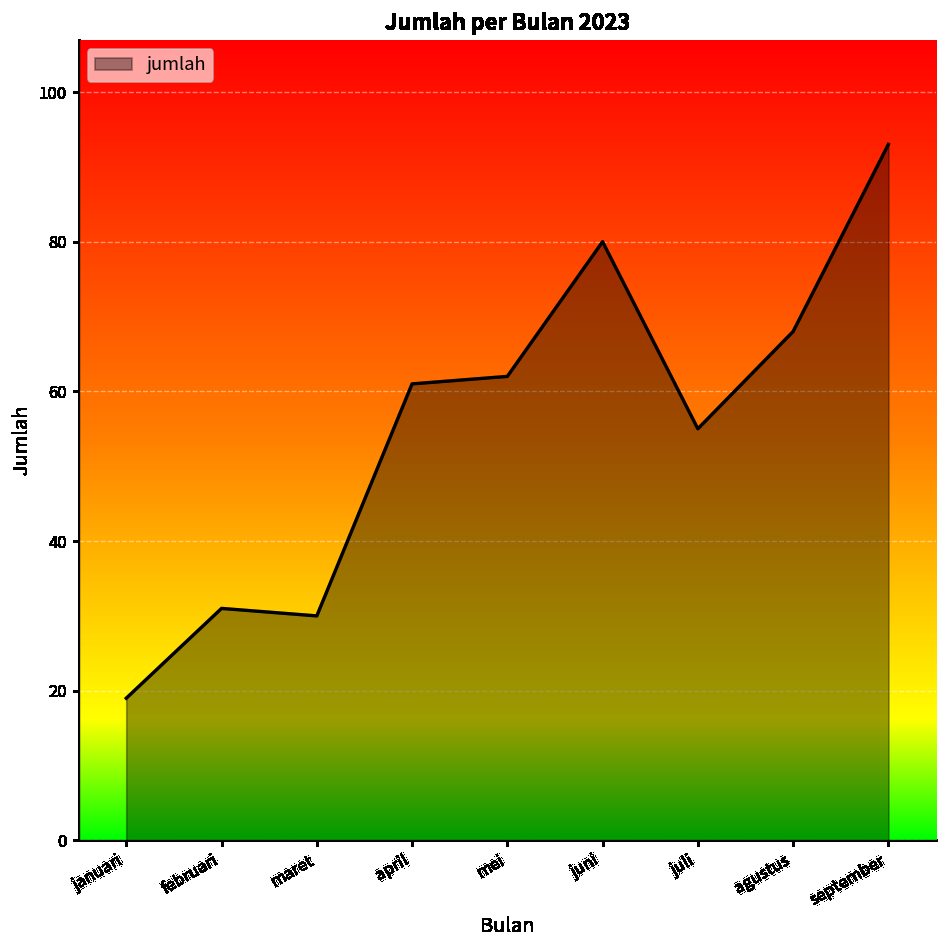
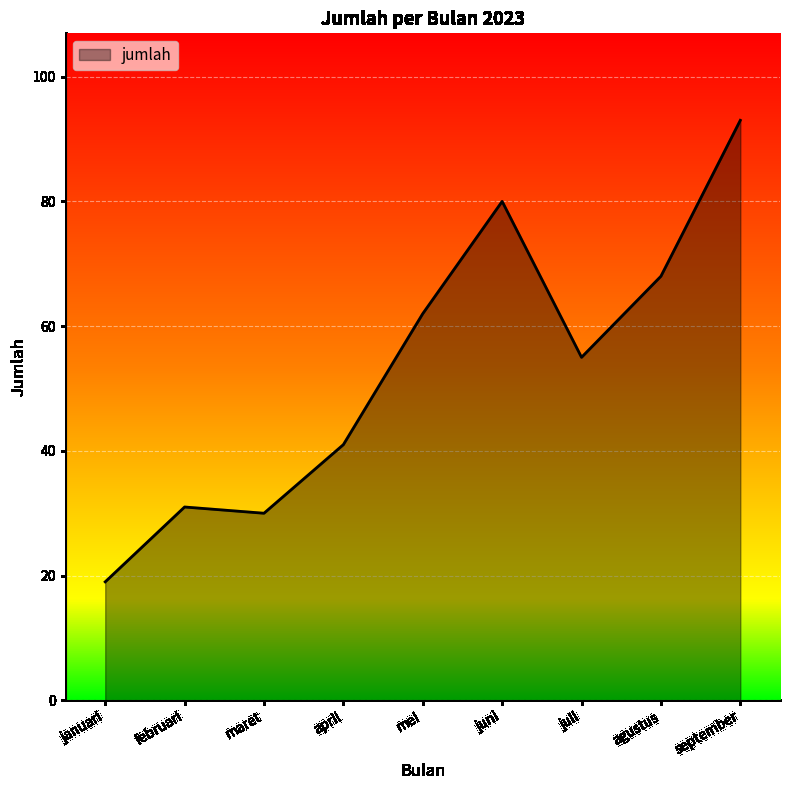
april: 61 -> 41
